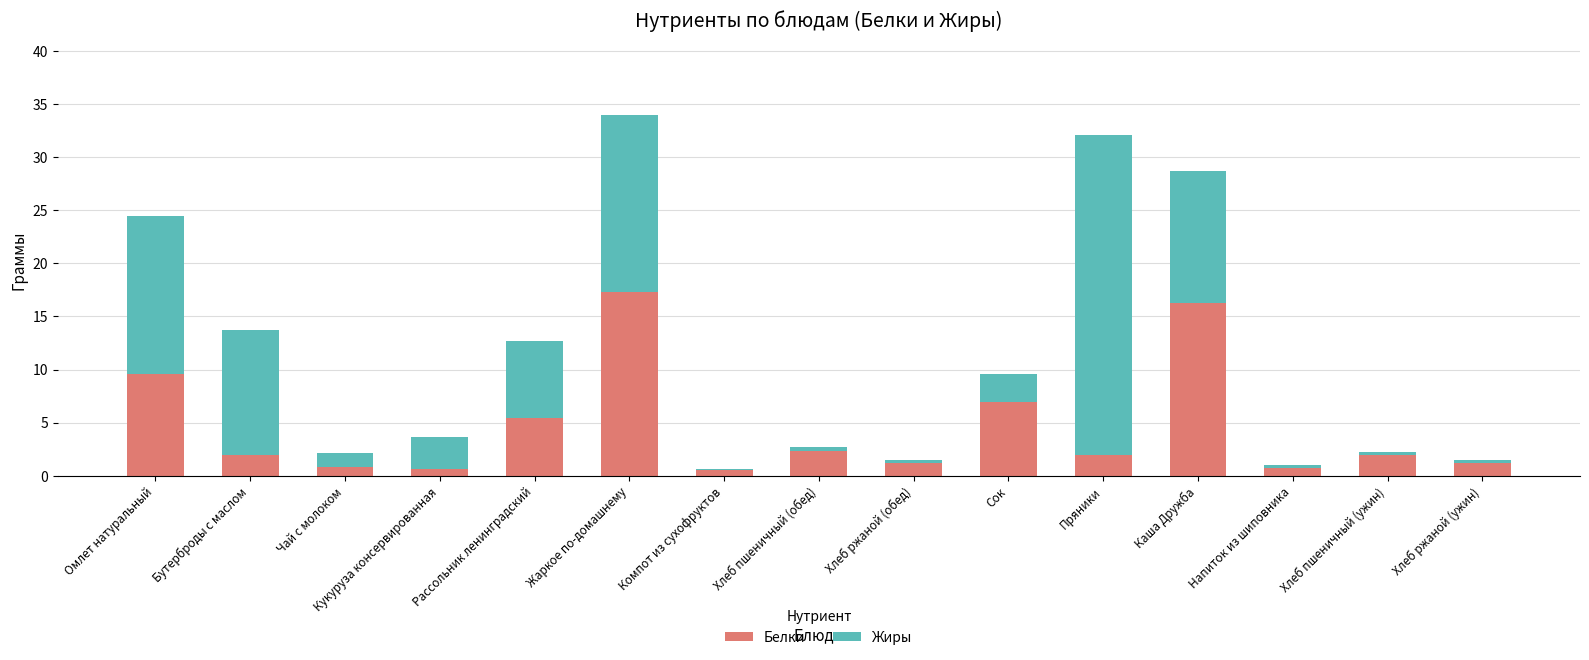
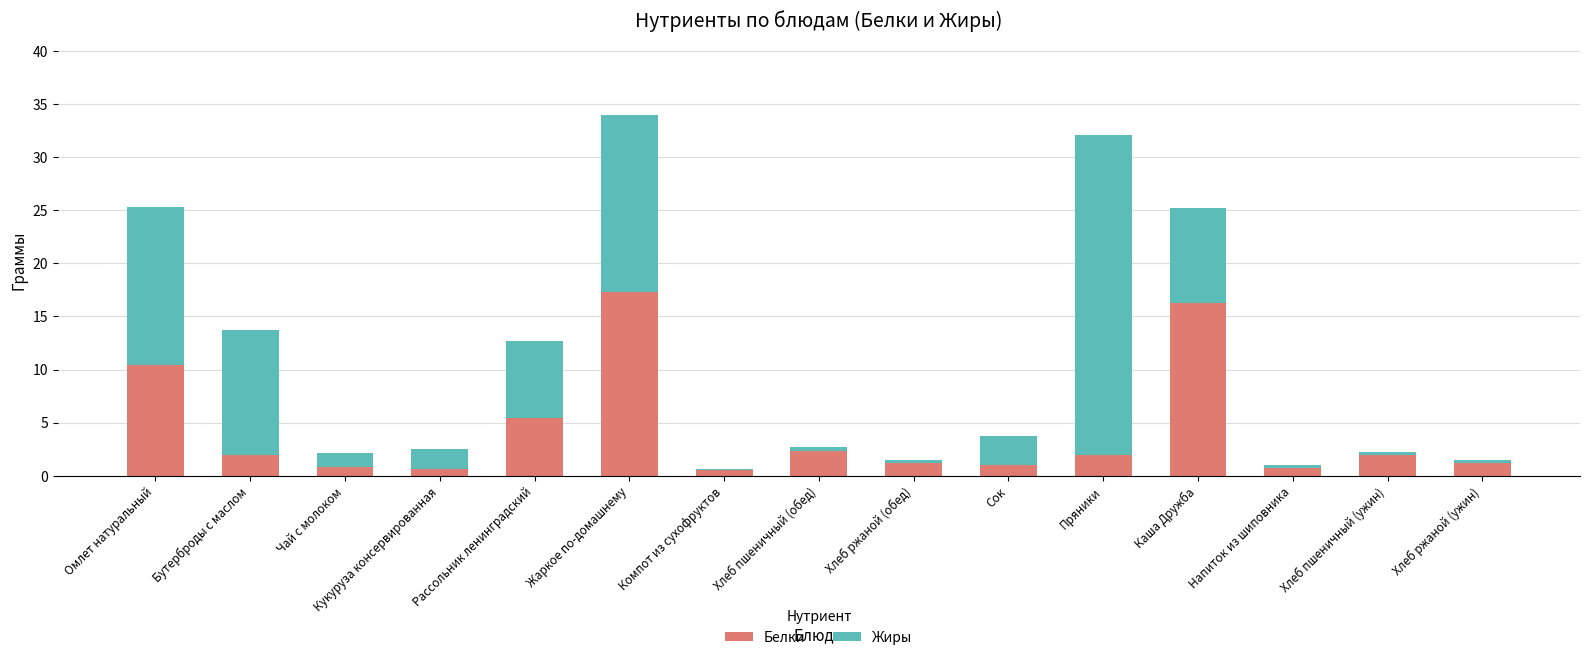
Белки, Омлет натуральный: 9.6 -> 10.4
Жиры, Кукуруза консервированная: 3.0 -> 1.9
Белки, Сок: 6.9 -> 1.0
Жиры, Каша Дружба: 12.4 -> 9.0
